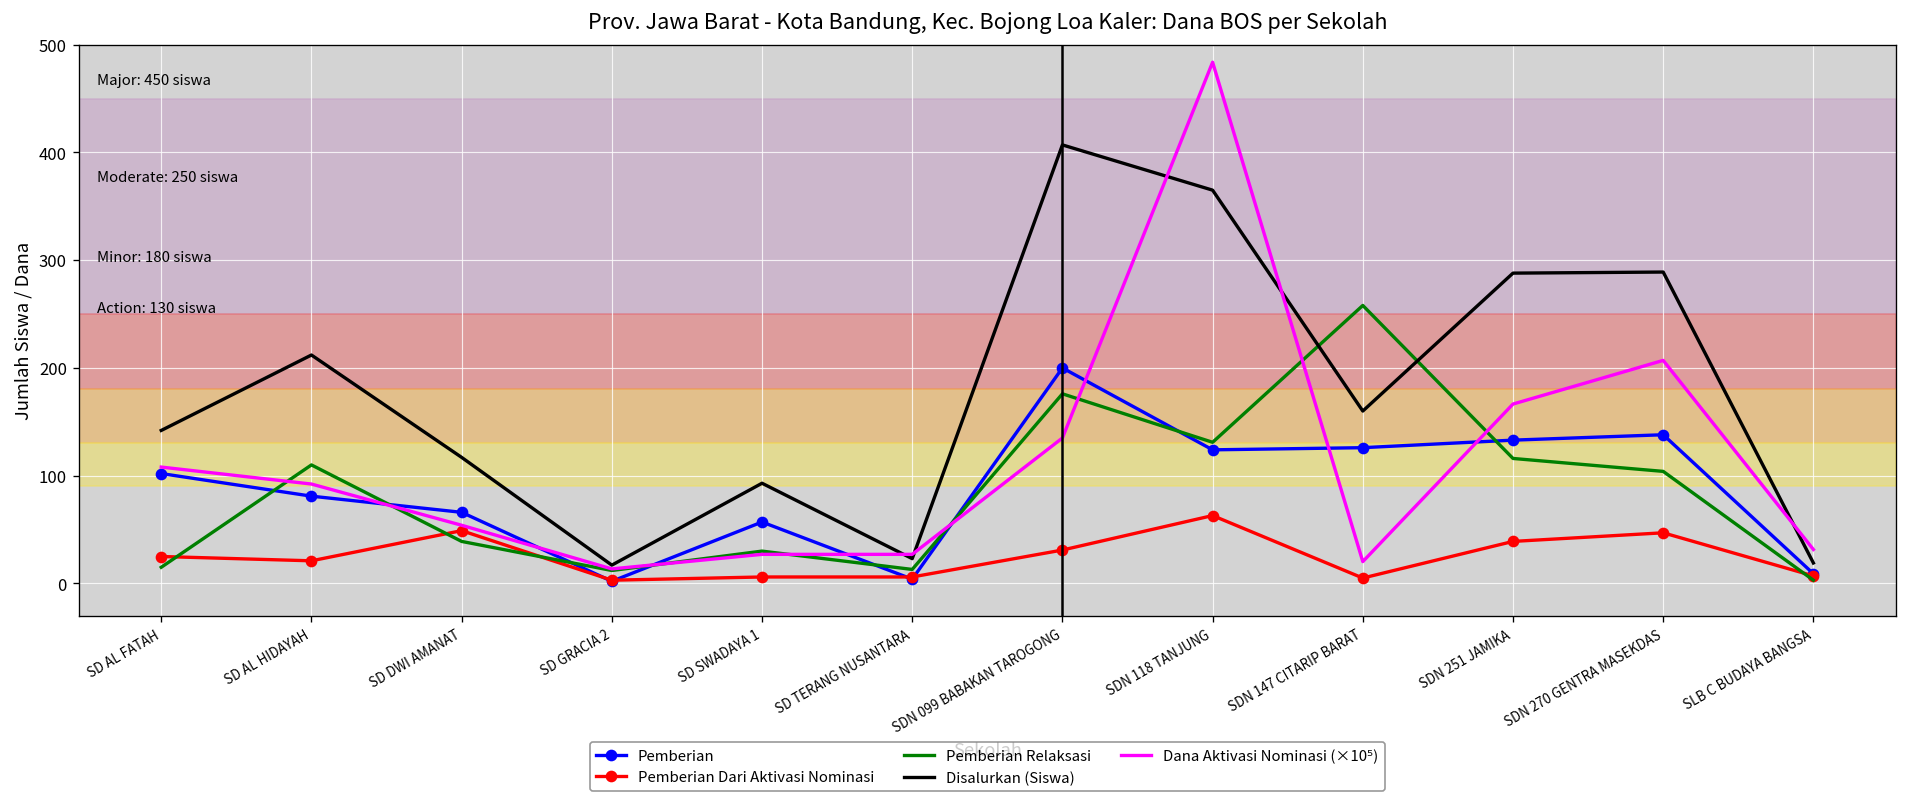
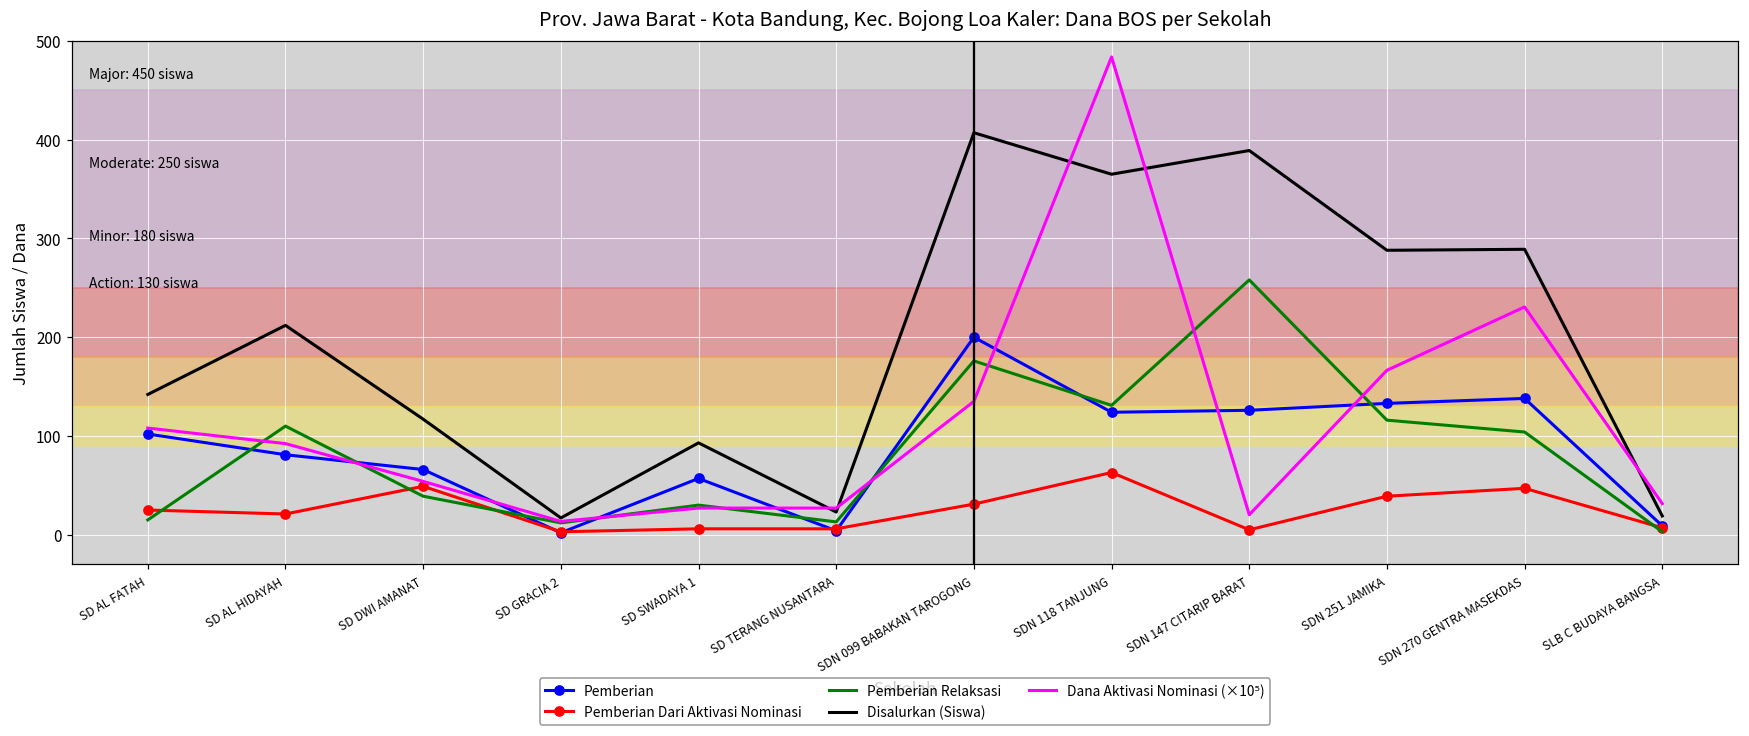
Disalurkan (Siswa), SDN 147 CITARIP BARAT: 160 -> 390
Dana Aktivasi Nominasi (×10⁵), SDN 270 GENTRA MASEKDAS: 210 -> 230
